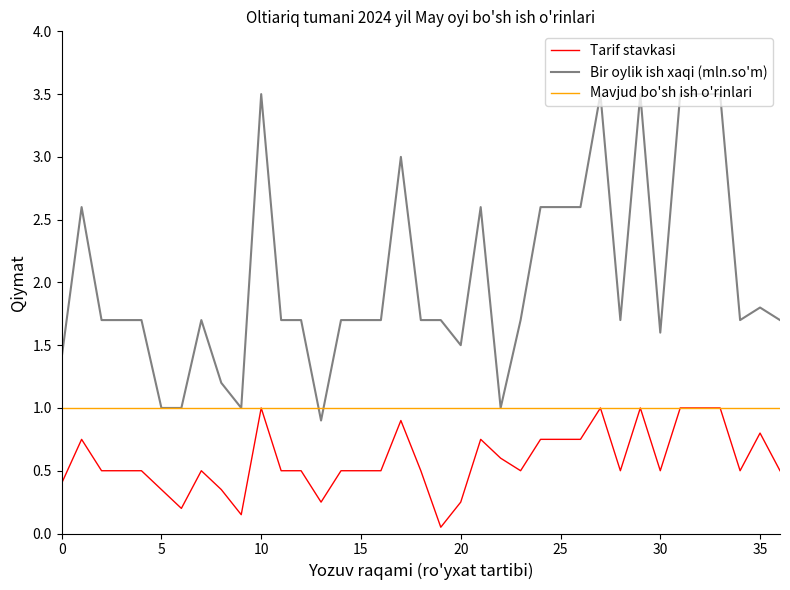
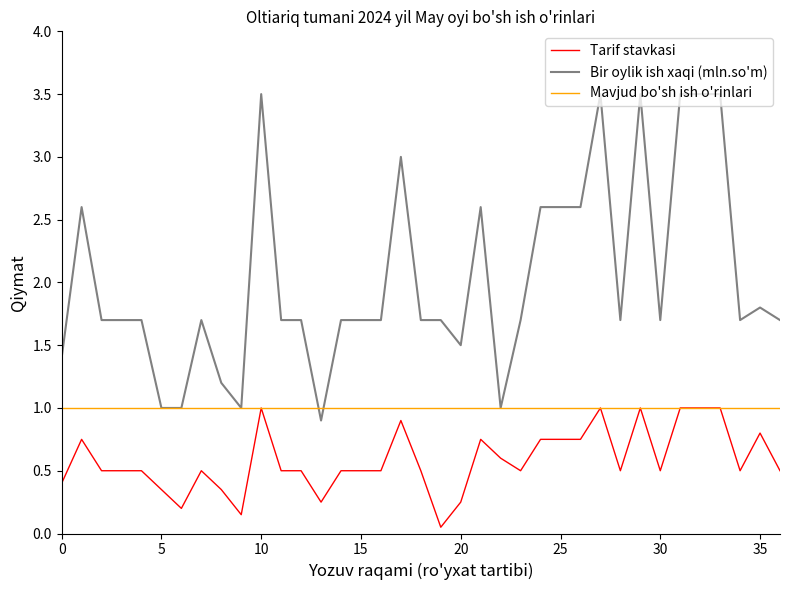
Bir oylik ish xaqi (mln.so'm), 30: 1.6 -> 1.7
